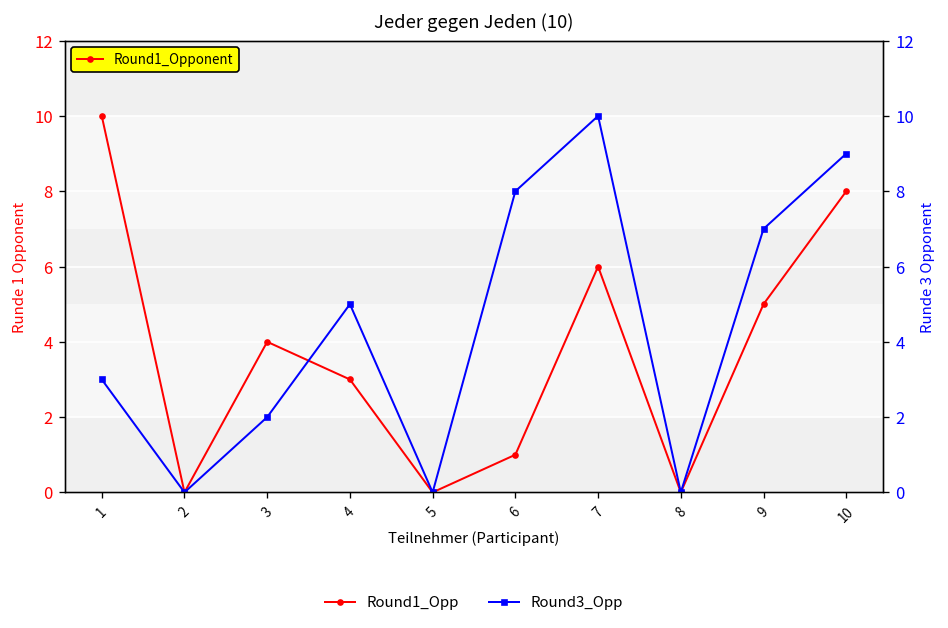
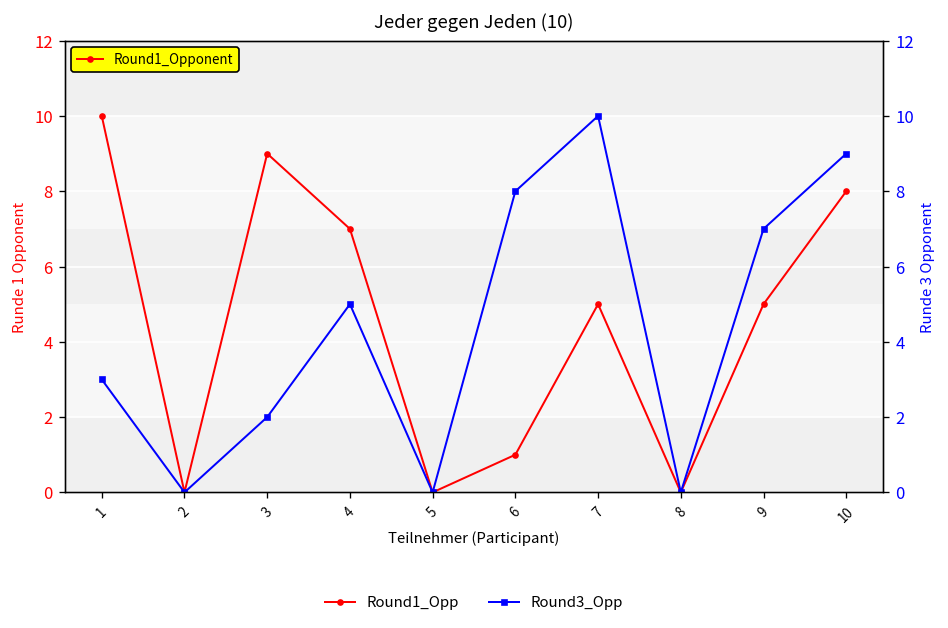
Round1_Opponent, 3: 4 -> 9
Round1_Opponent, 4: 3 -> 7
Round1_Opponent, 7: 6 -> 5
